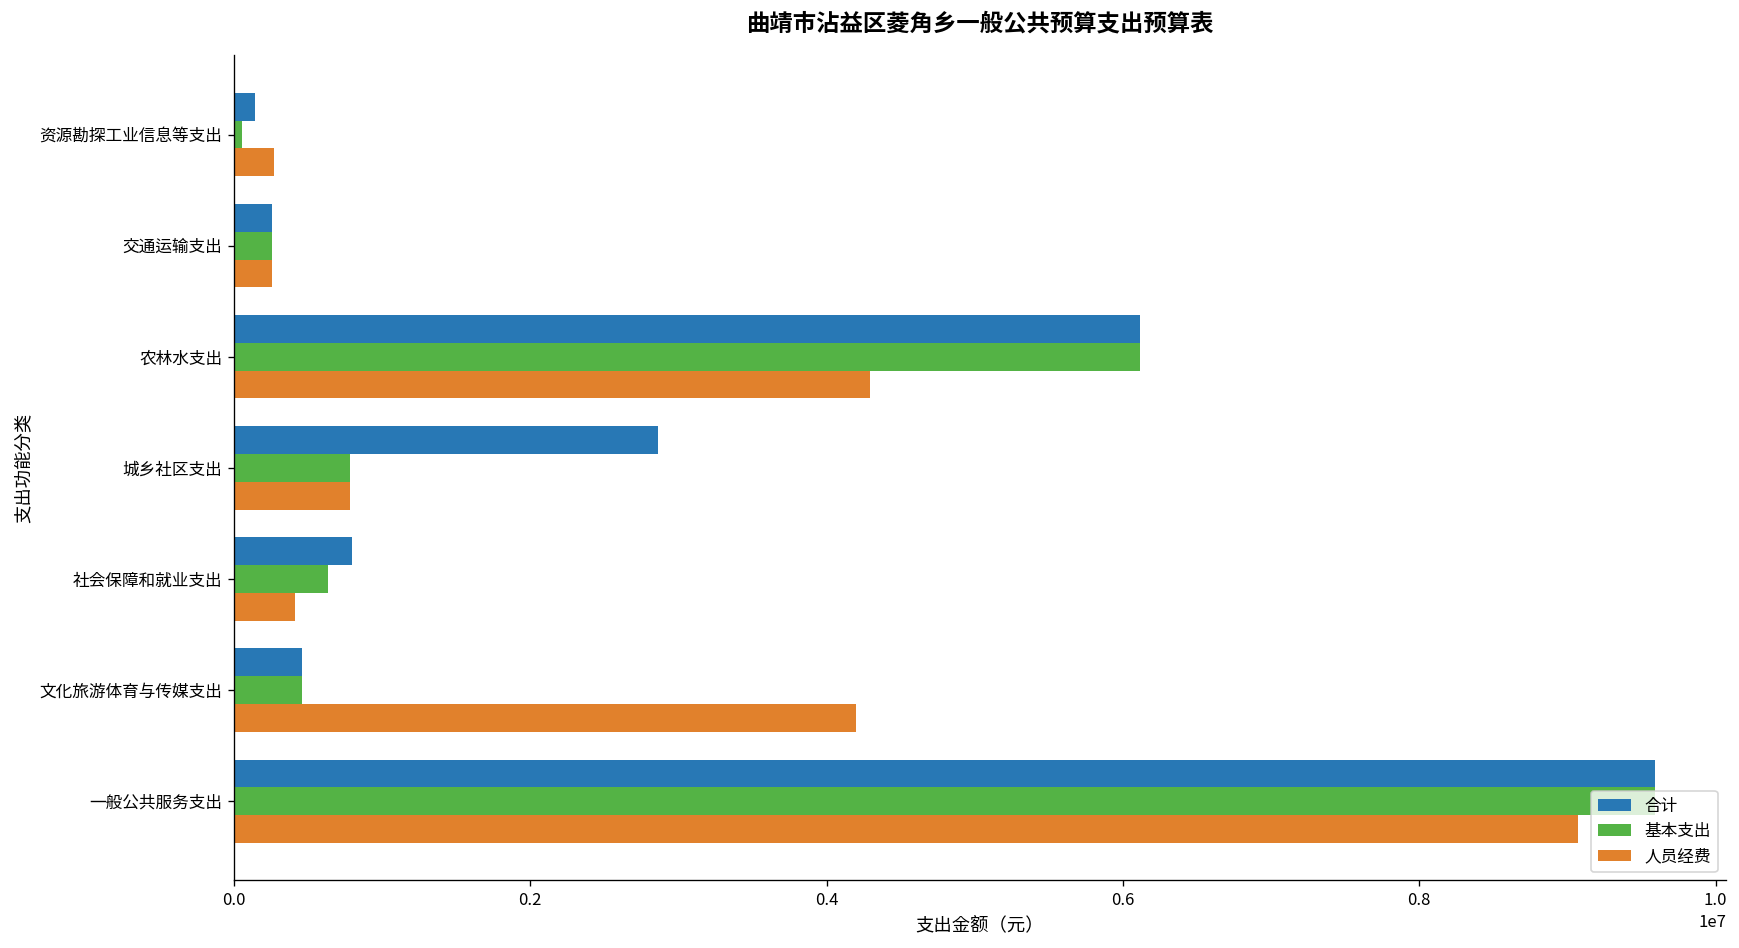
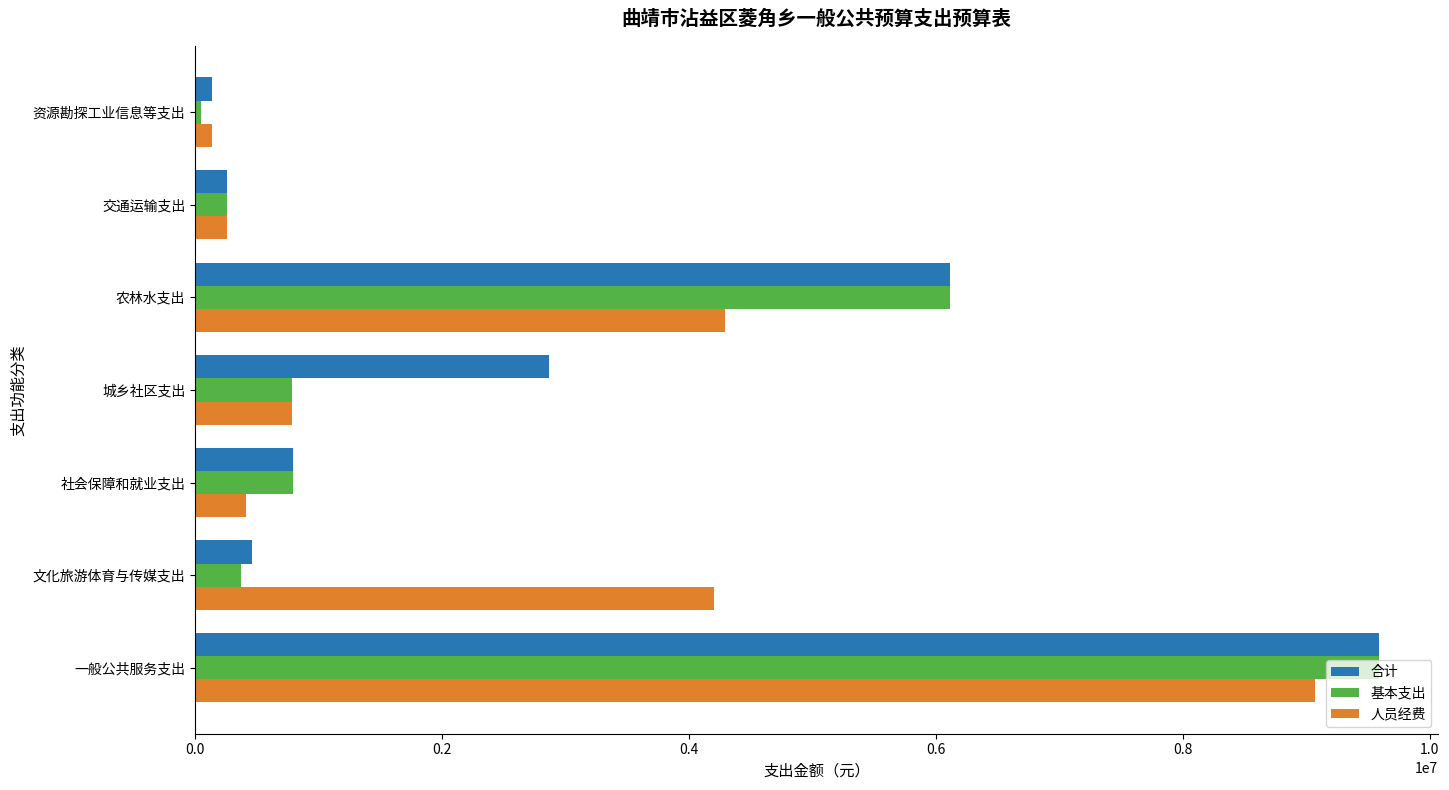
人员经费, 资源勘探工业信息等支出: 270000 -> 140000
基本支出, 社会保障和就业支出: 640000 -> 790000
基本支出, 文化旅游体育与传媒支出: 460000 -> 370000
